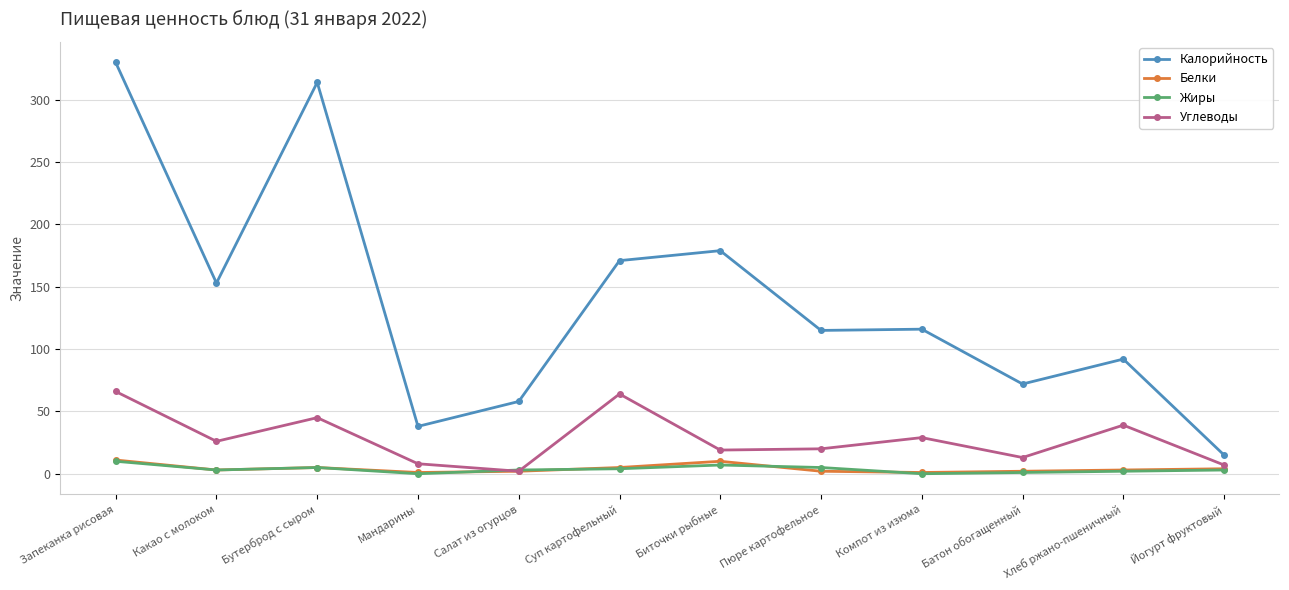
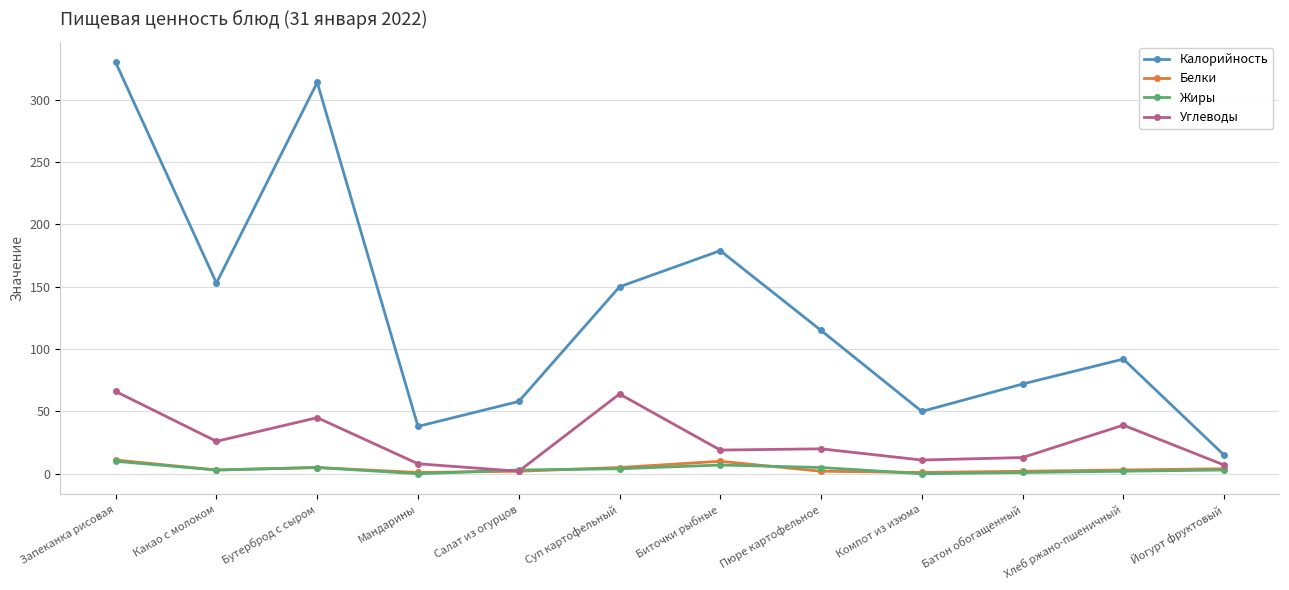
Калорийность, Суп картофельный: 171 -> 150
Калорийность, Компот из изюма: 116 -> 50
Углеводы, Компот из изюма: 29 -> 11
